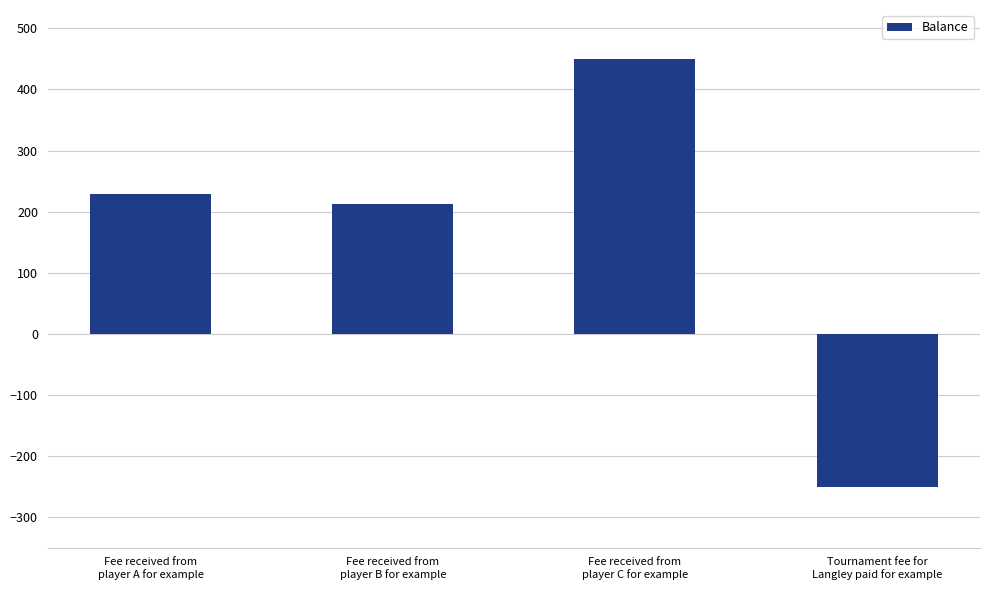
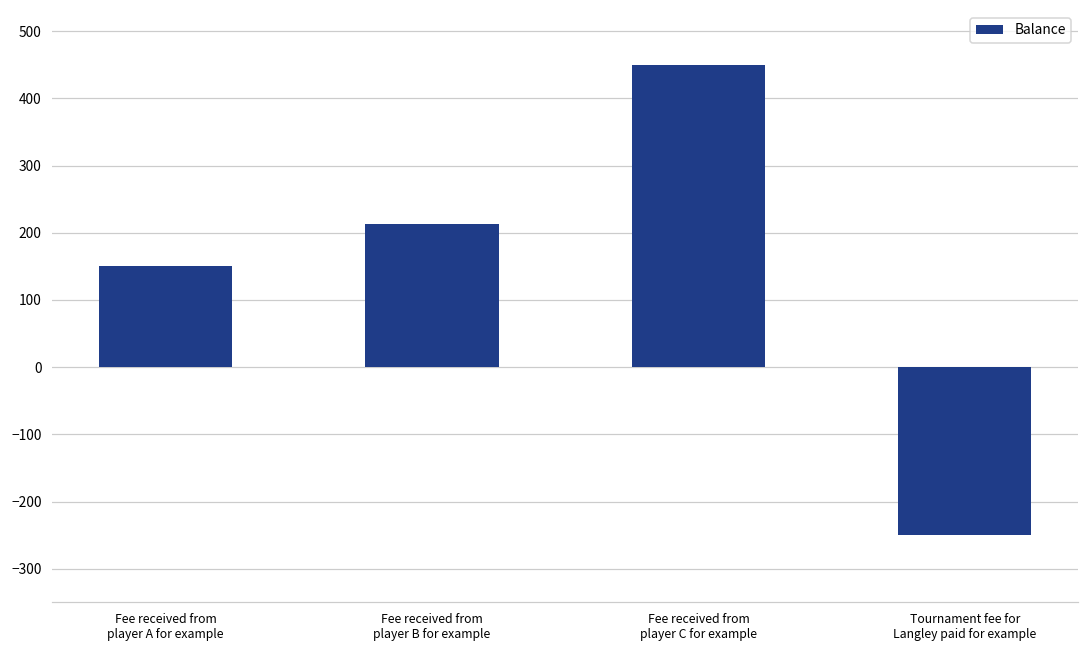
Fee received from player A for example: 230 -> 150
